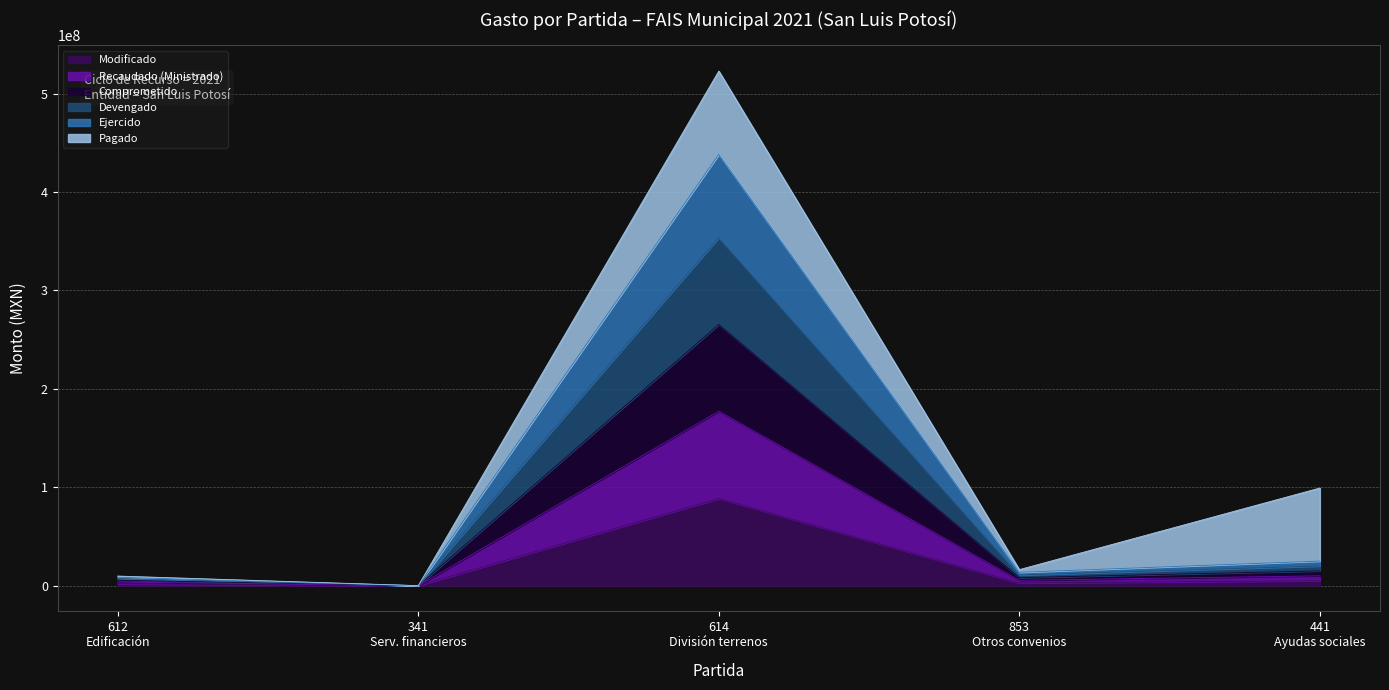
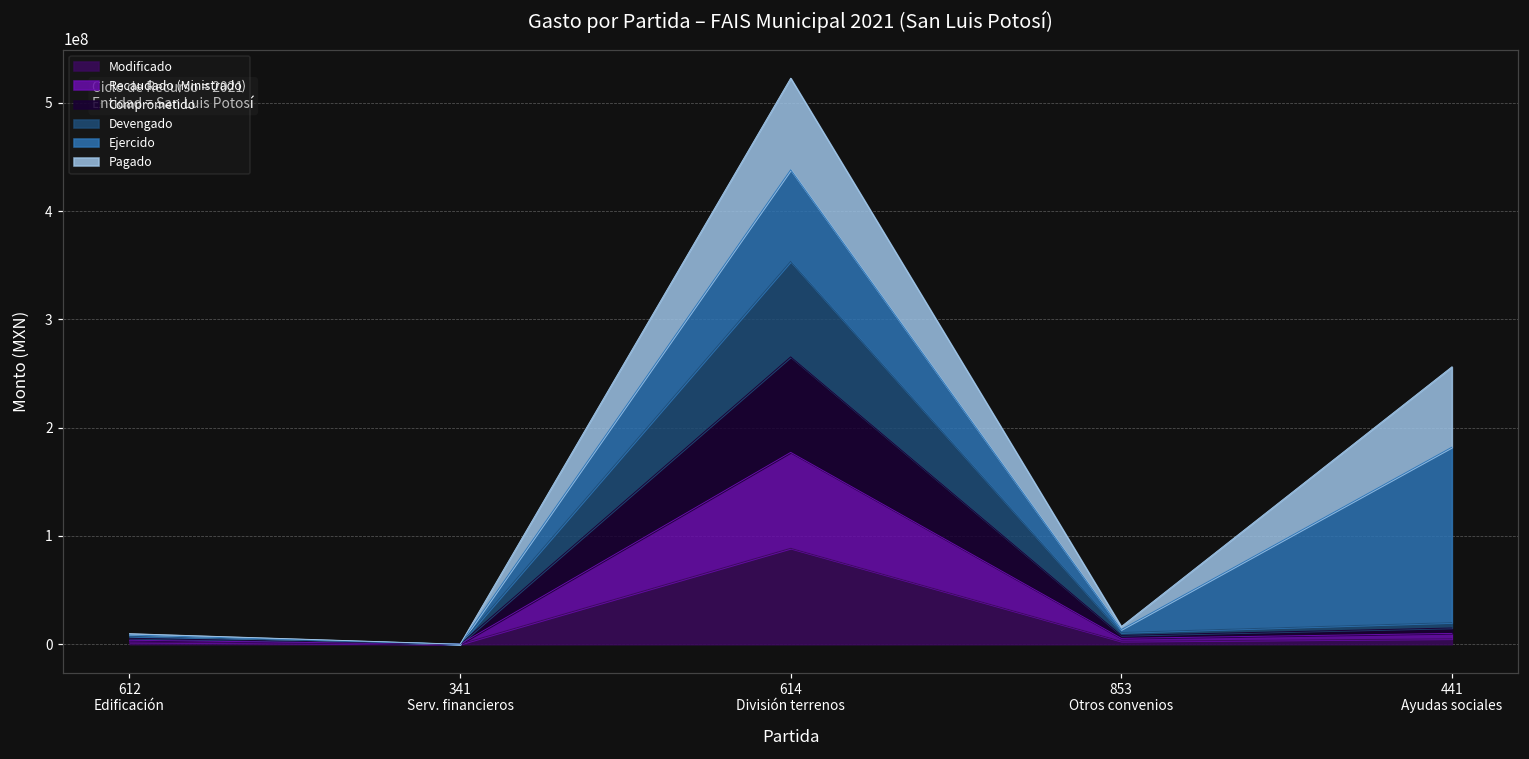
Ejercido, 441 Ayudas sociales: 0 -> 160000000
